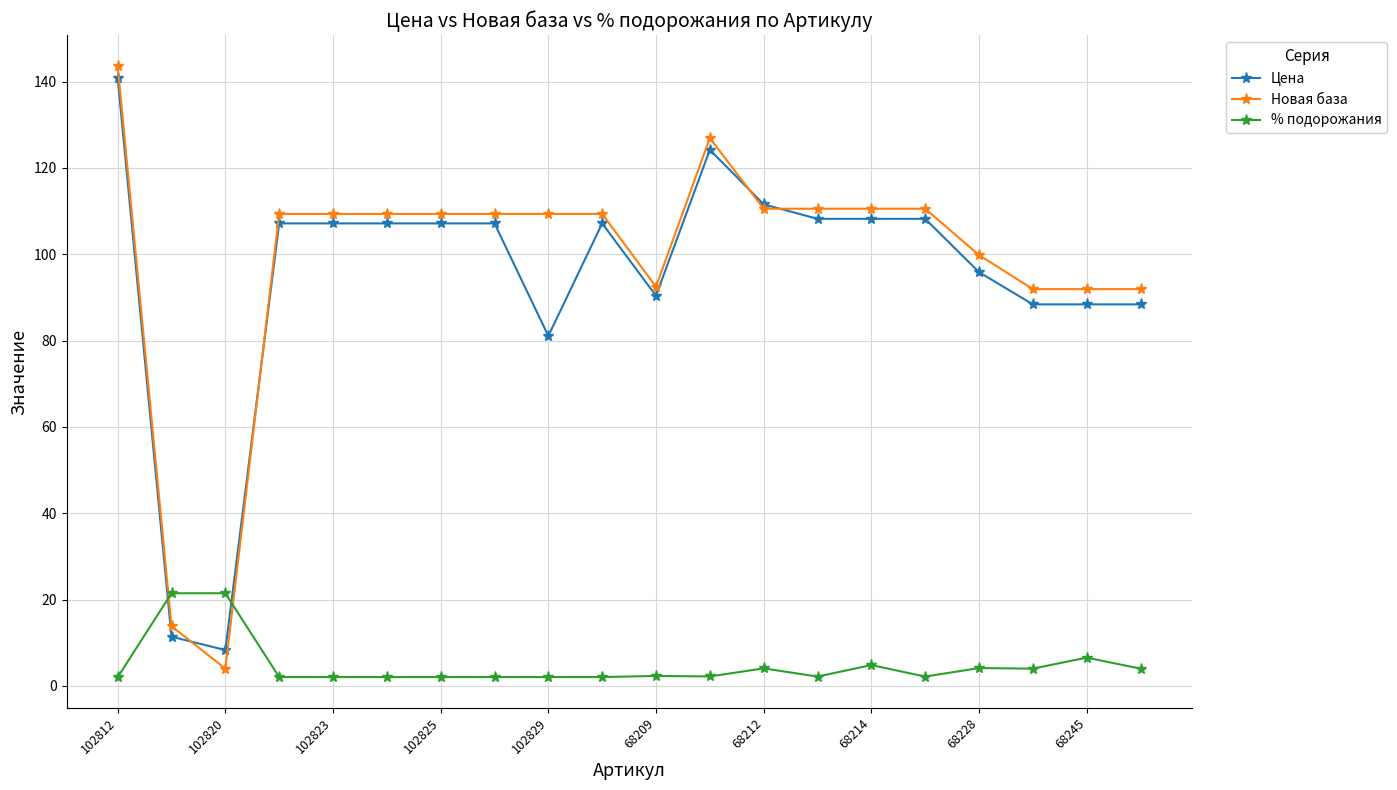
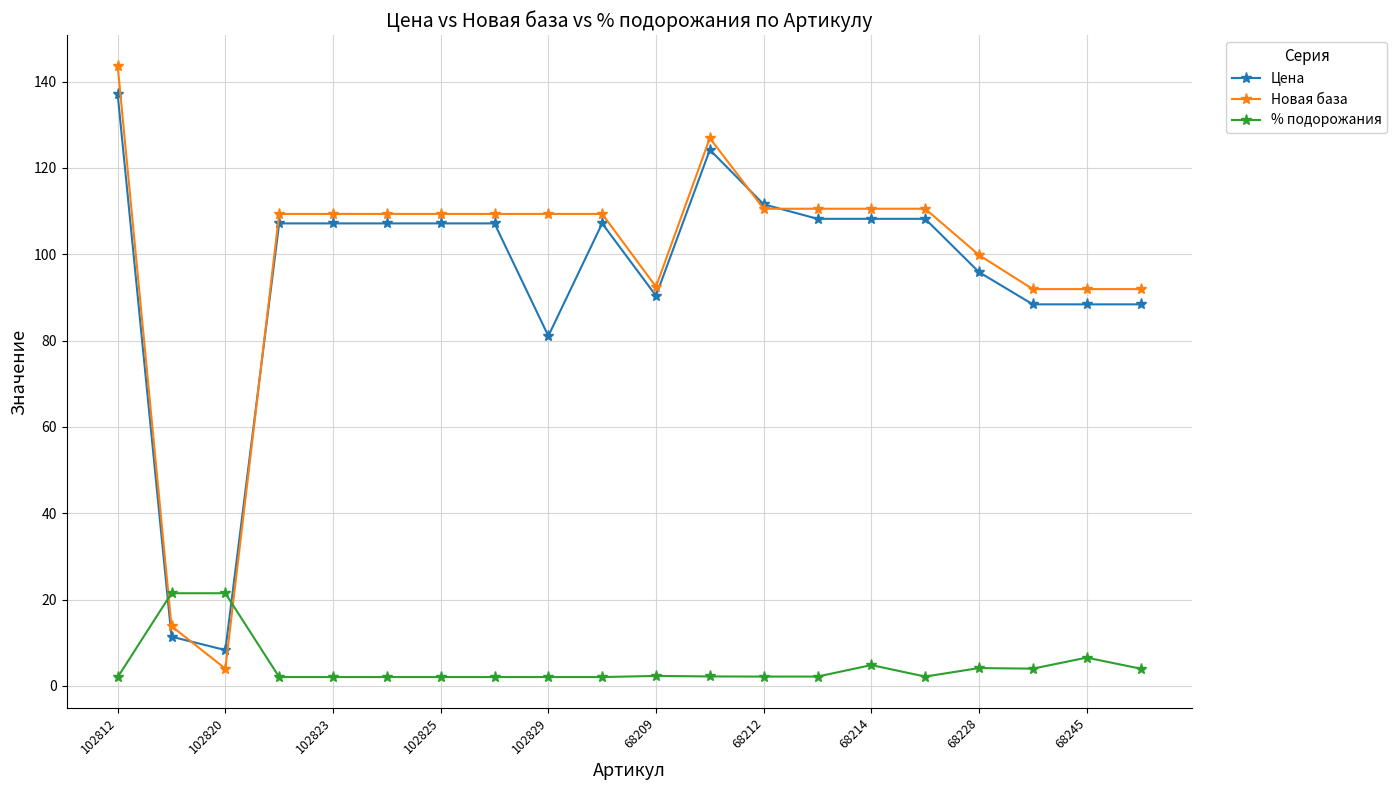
Цена, 102812: 141 -> 137
% подорожания, 68212: 4 -> 2
